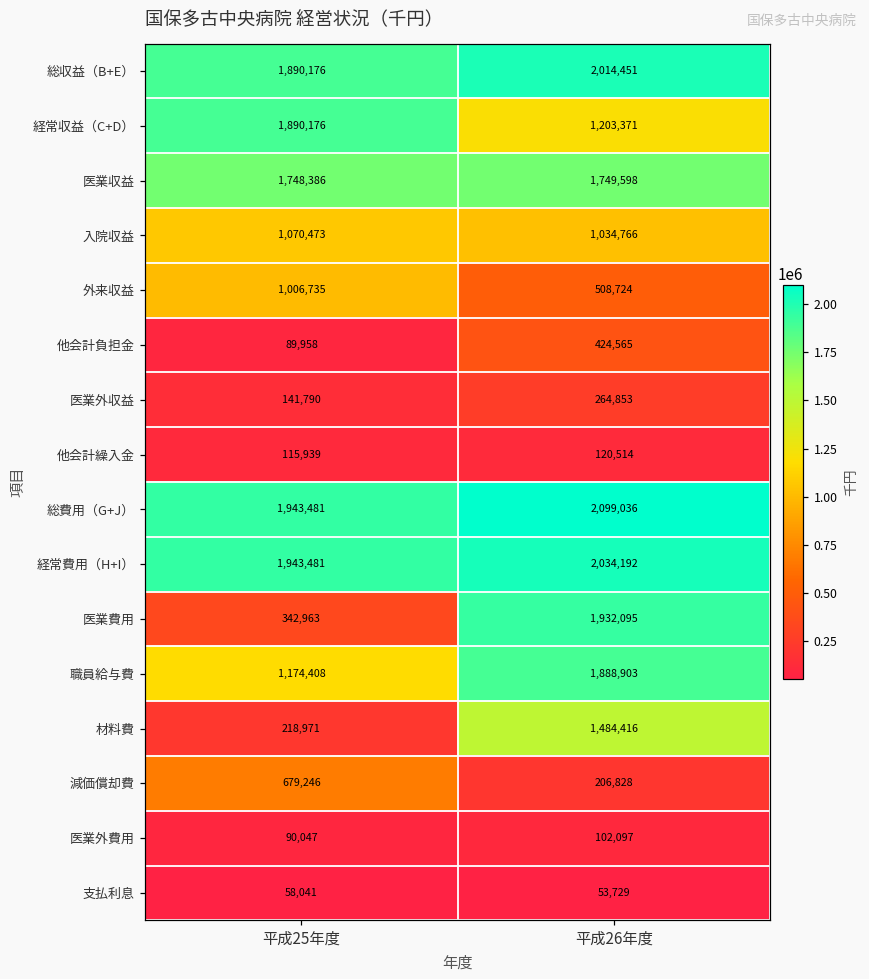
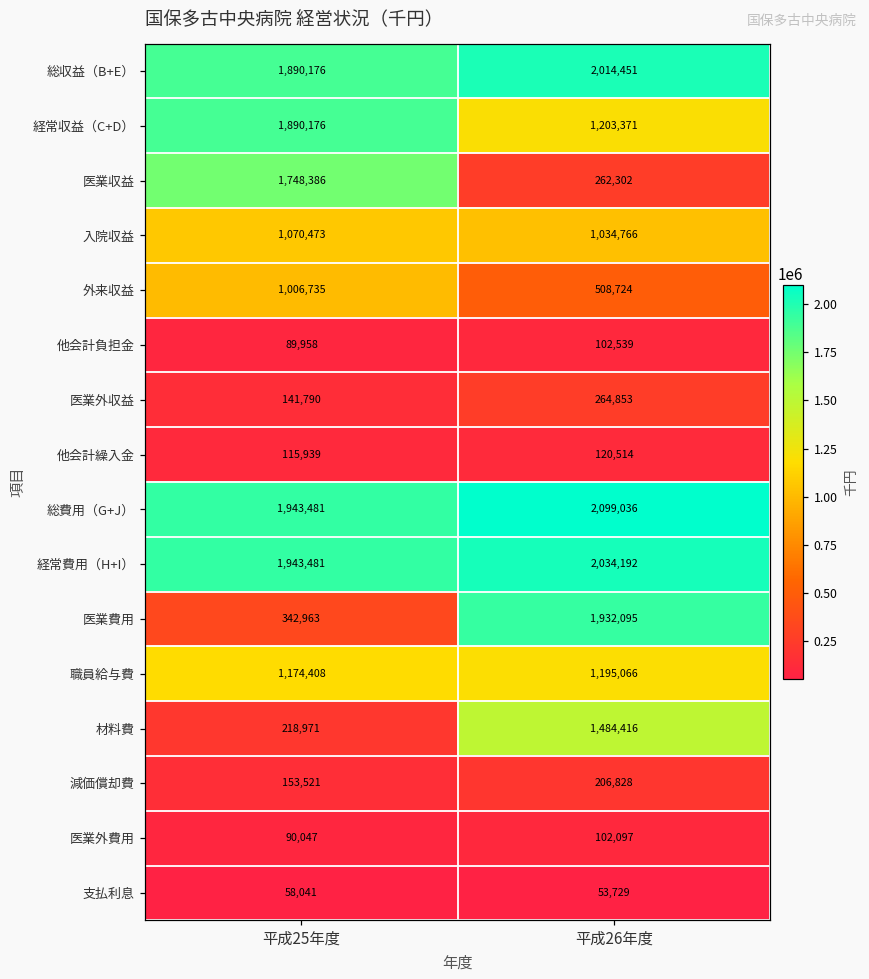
医業収益, 平成26年度: 1,749,598 -> 262,302
他会計負担金, 平成26年度: 424,565 -> 102,539
職員給与費, 平成26年度: 1,888,903 -> 1,195,066
減価償却費, 平成25年度: 679,246 -> 153,521
